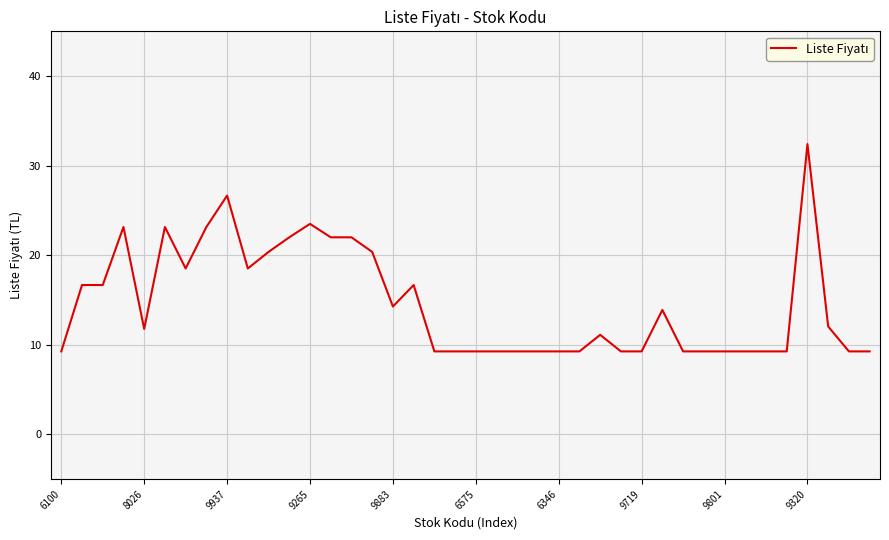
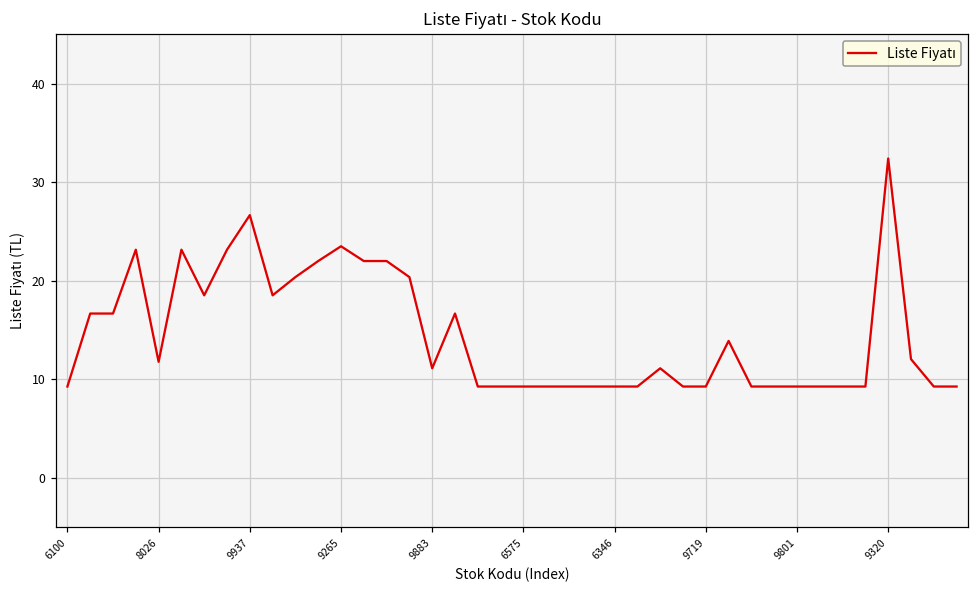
9883: 14 -> 11
